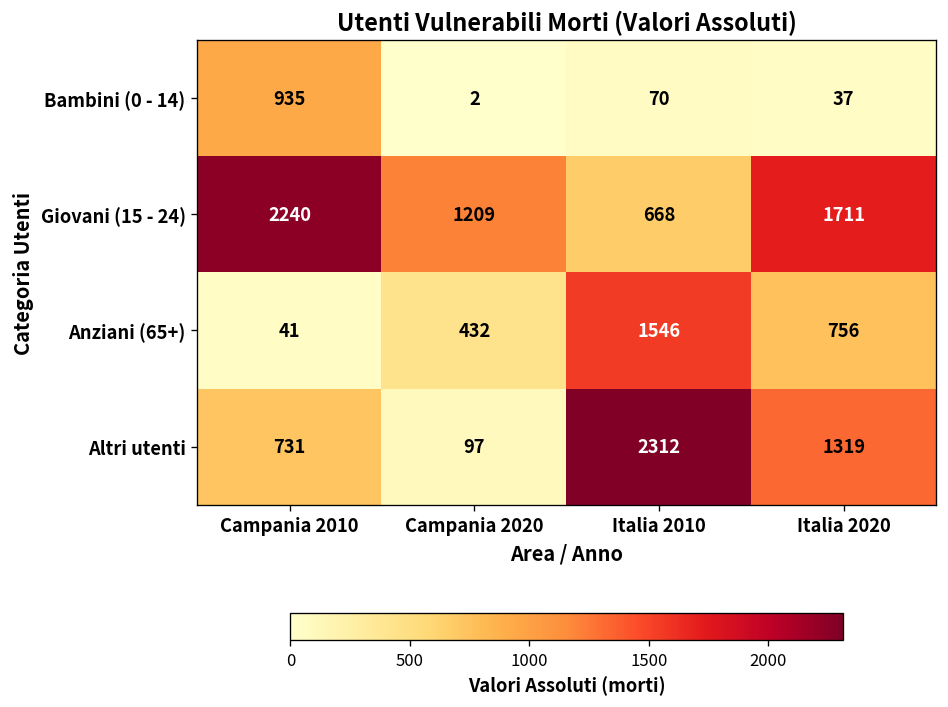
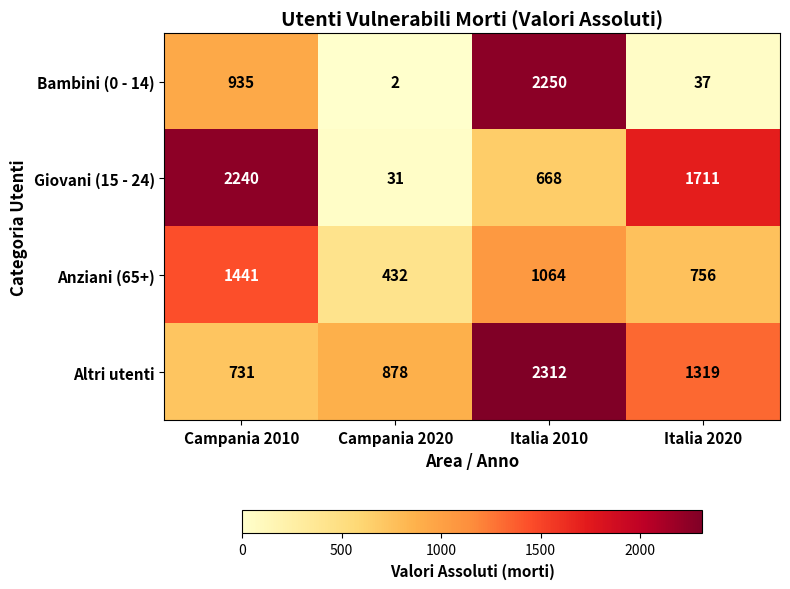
Bambini (0 - 14), Italia 2010: 70 -> 2250
Giovani (15 - 24), Campania 2020: 1209 -> 31
Anziani (65+), Campania 2010: 41 -> 1441
Anziani (65+), Italia 2010: 1546 -> 1064
Altri utenti, Campania 2020: 97 -> 878
